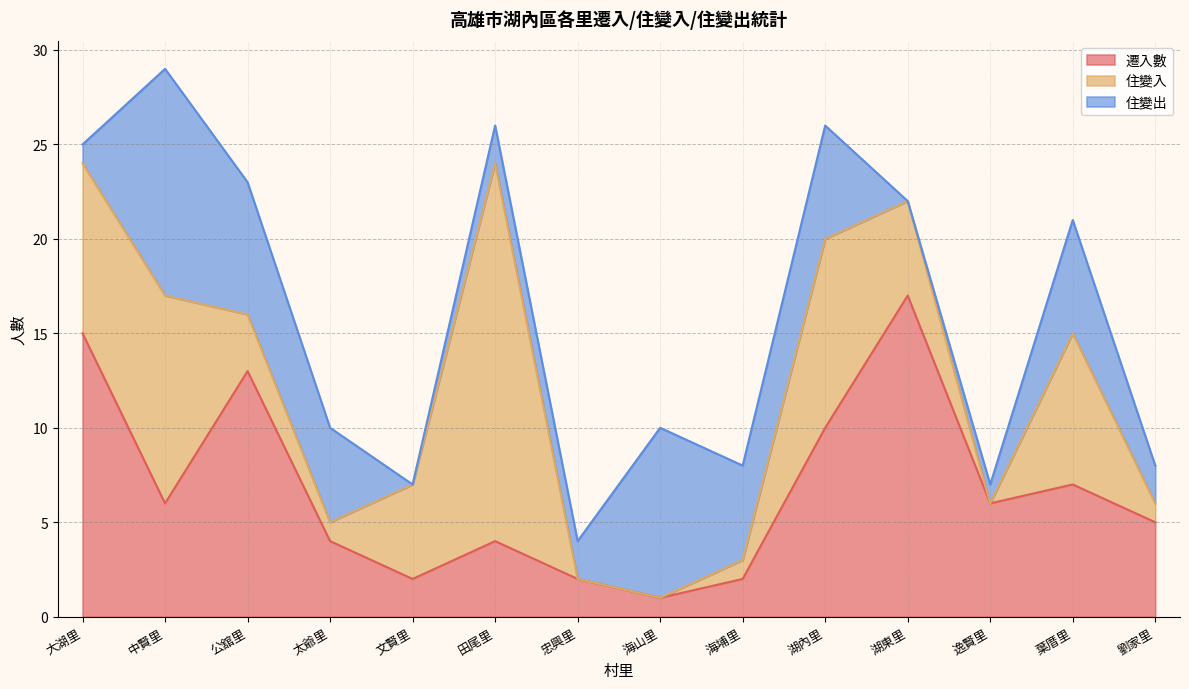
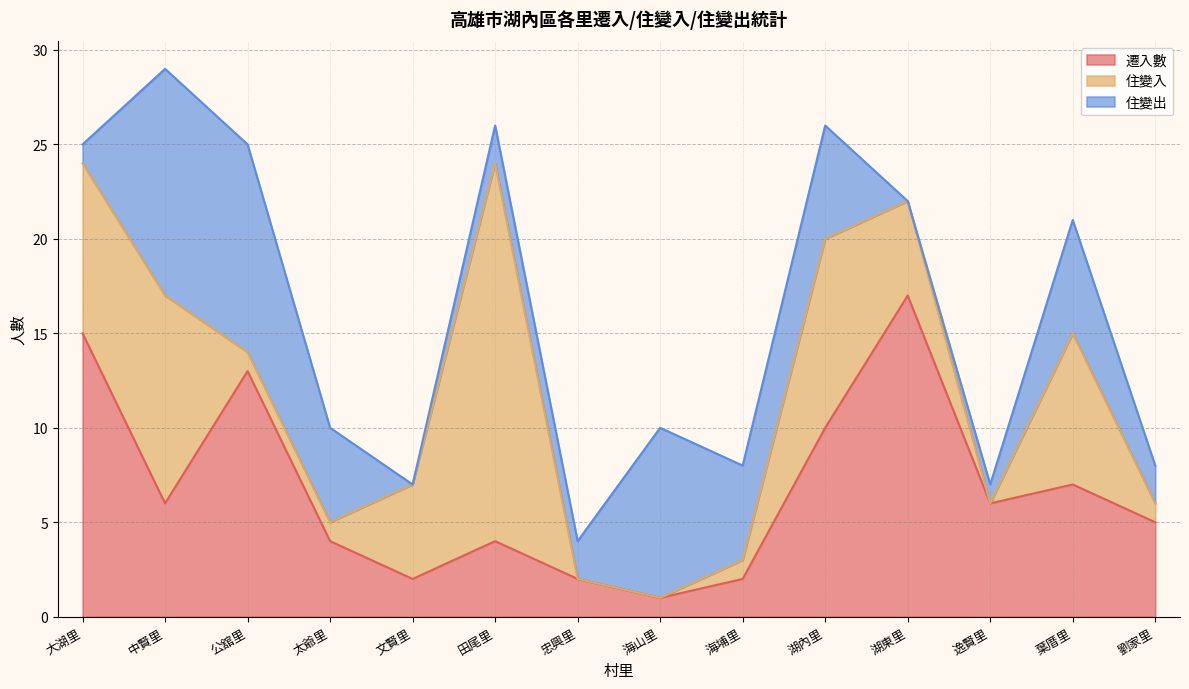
住變入, 公舘里: 3 -> 1
住變出, 公舘里: 7 -> 11
